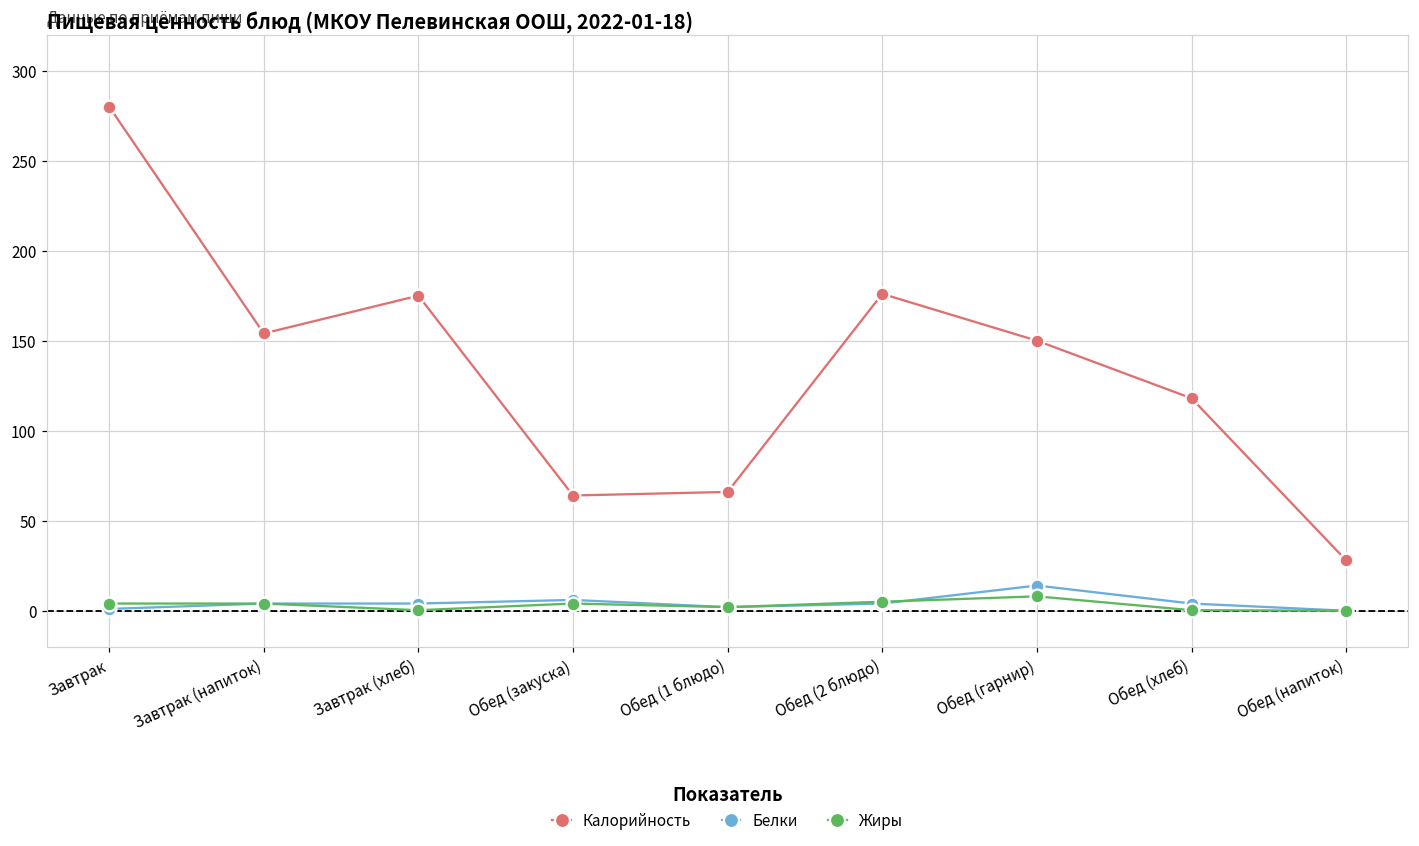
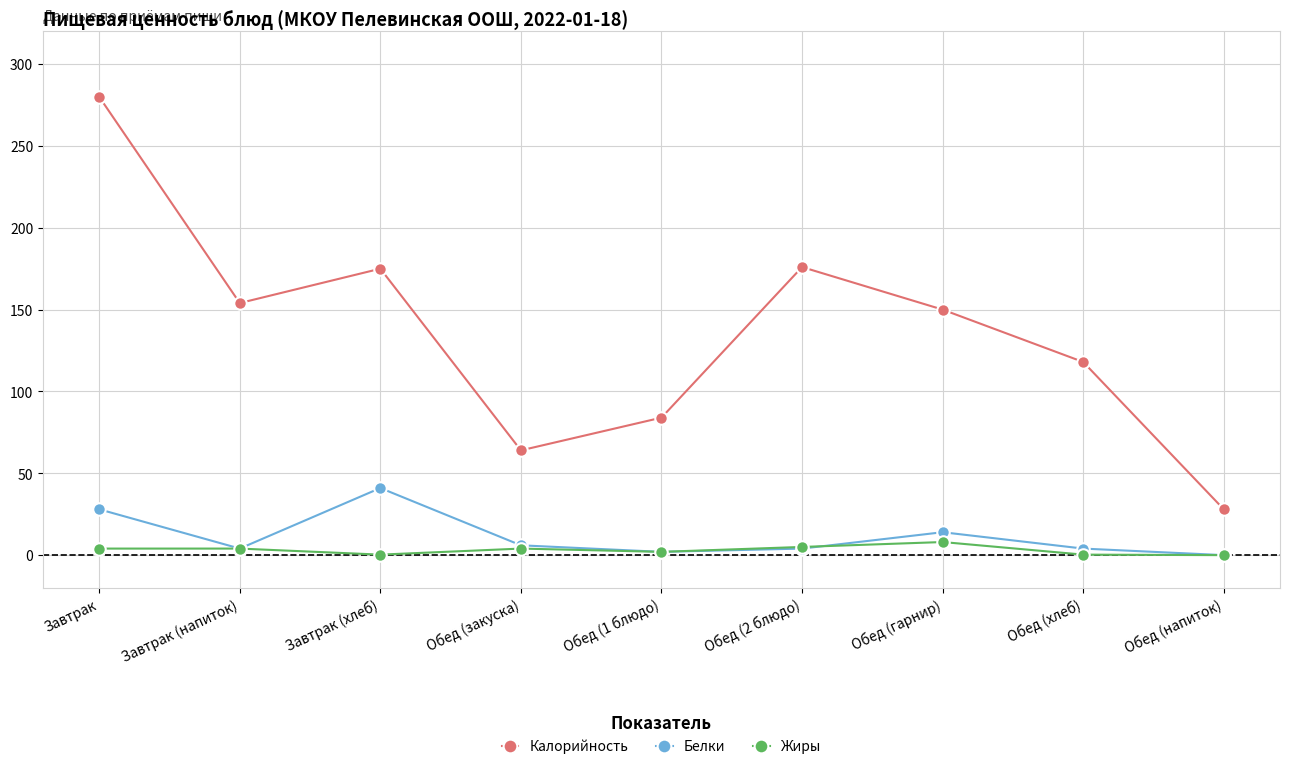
Белки, Завтрак: 1 -> 28
Белки, Завтрак (хлеб): 4 -> 41
Калорийность, Обед (1 блюдо): 66 -> 84
